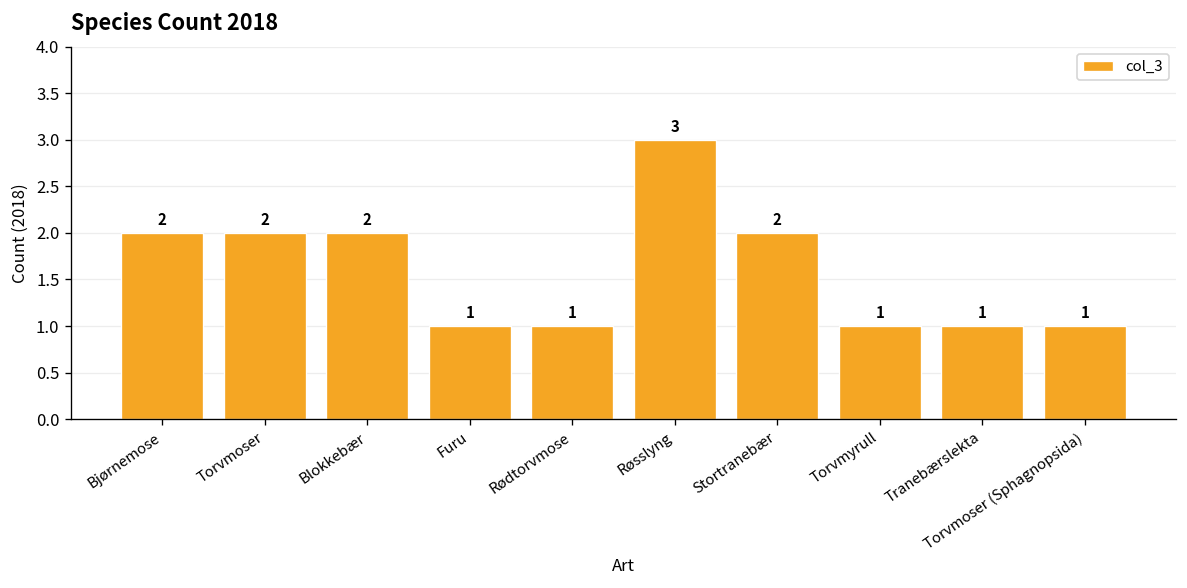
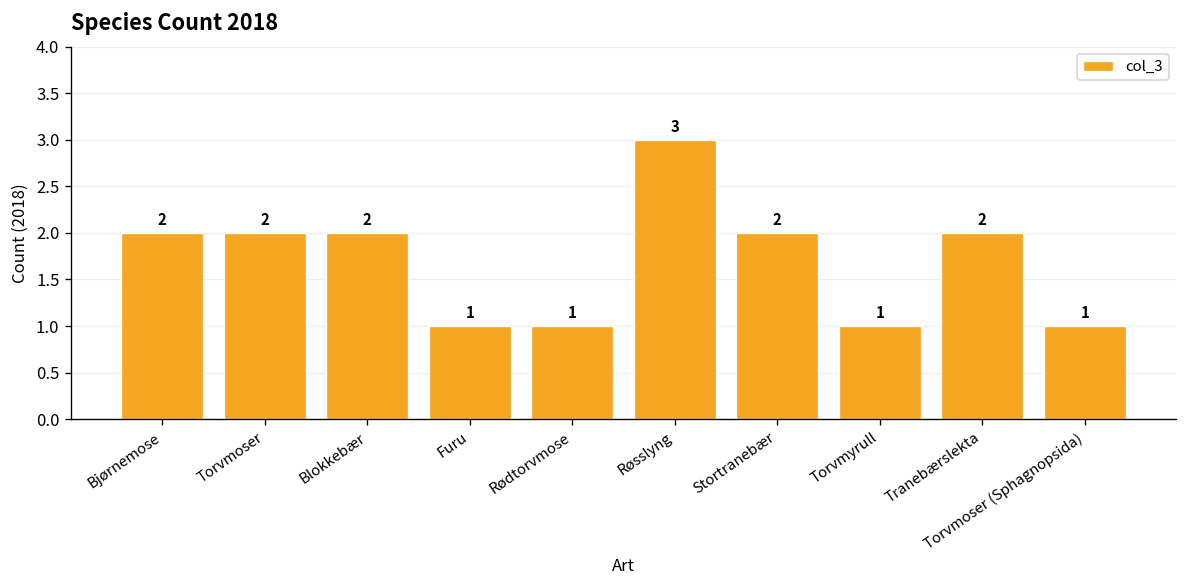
Tranebærslekta: 1 -> 2
